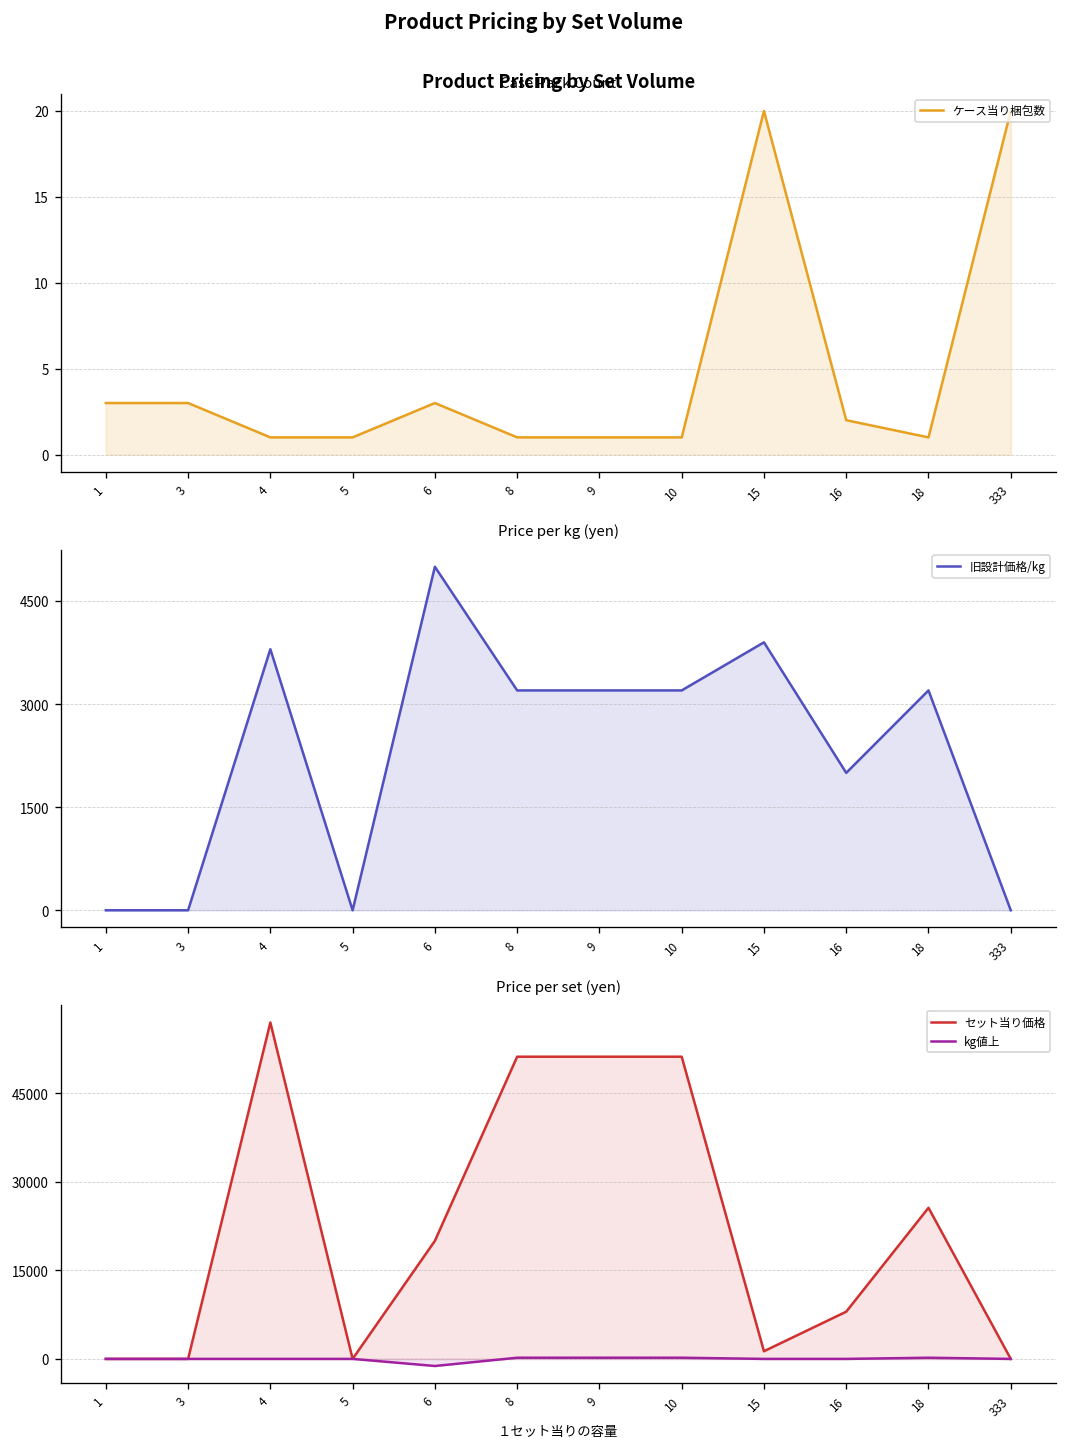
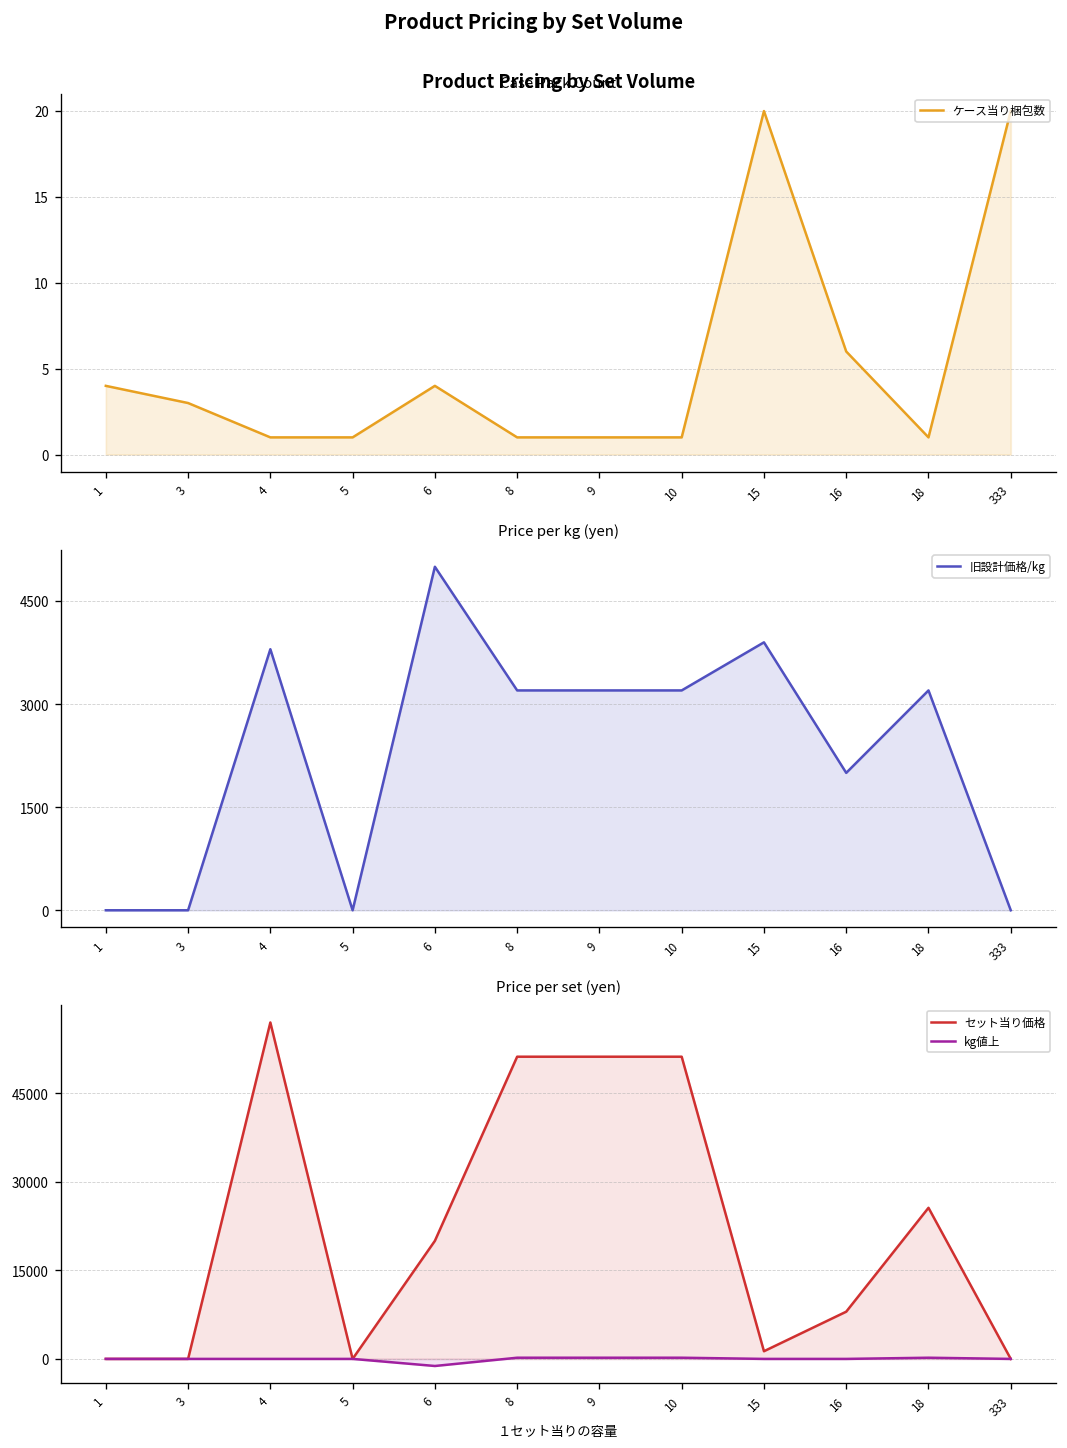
Product Pricing by Set Volume, 1: 3 -> 4
Product Pricing by Set Volume, 6: 3 -> 4
Product Pricing by Set Volume, 16: 2 -> 6
